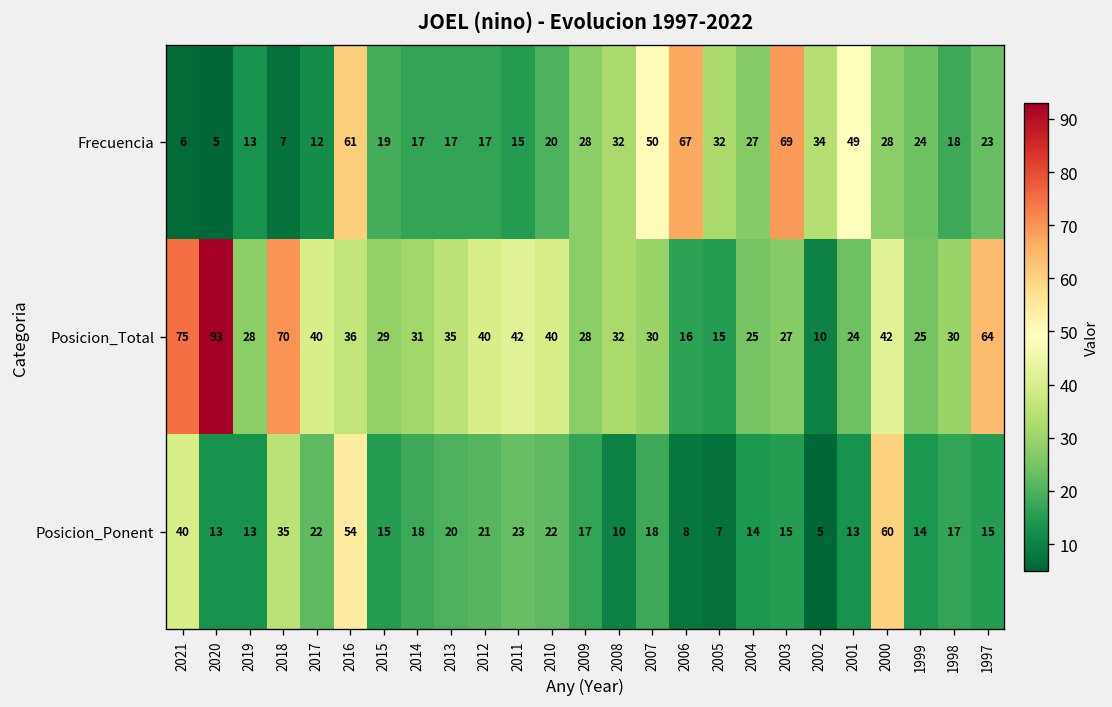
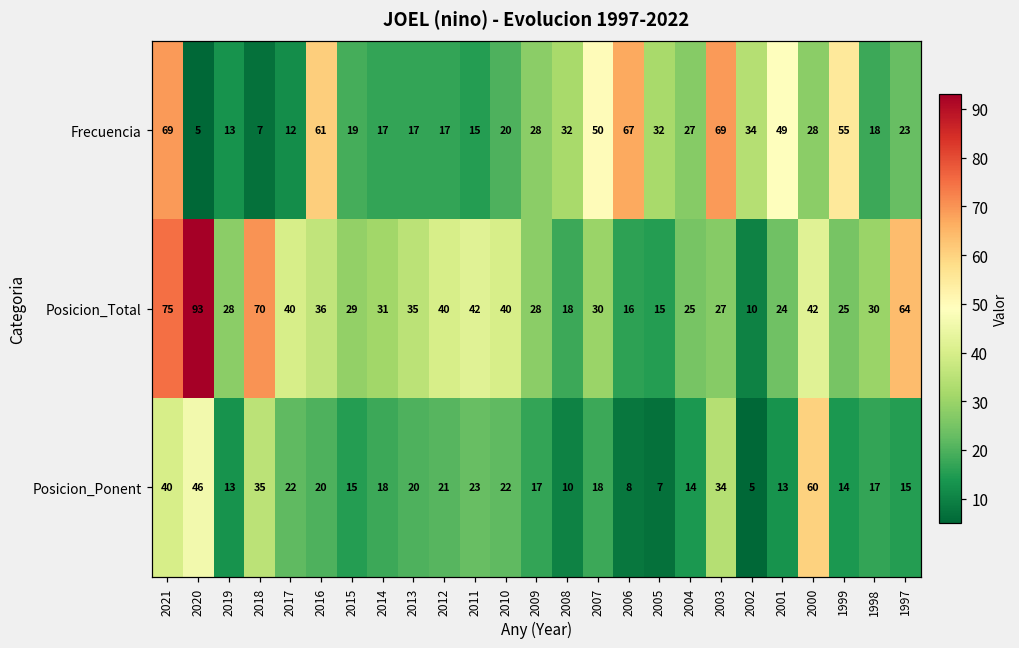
Frecuencia, 2021: 6 -> 69
Frecuencia, 1999: 24 -> 55
Posicion_Total, 2008: 32 -> 18
Posicion_Ponent, 2020: 13 -> 46
Posicion_Ponent, 2016: 54 -> 20
Posicion_Ponent, 2003: 15 -> 34
